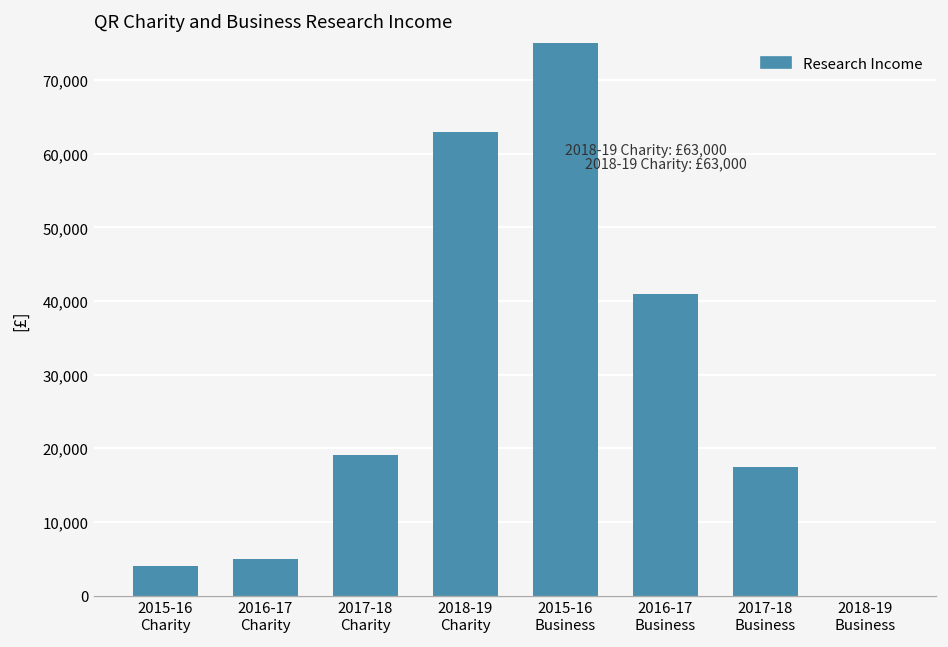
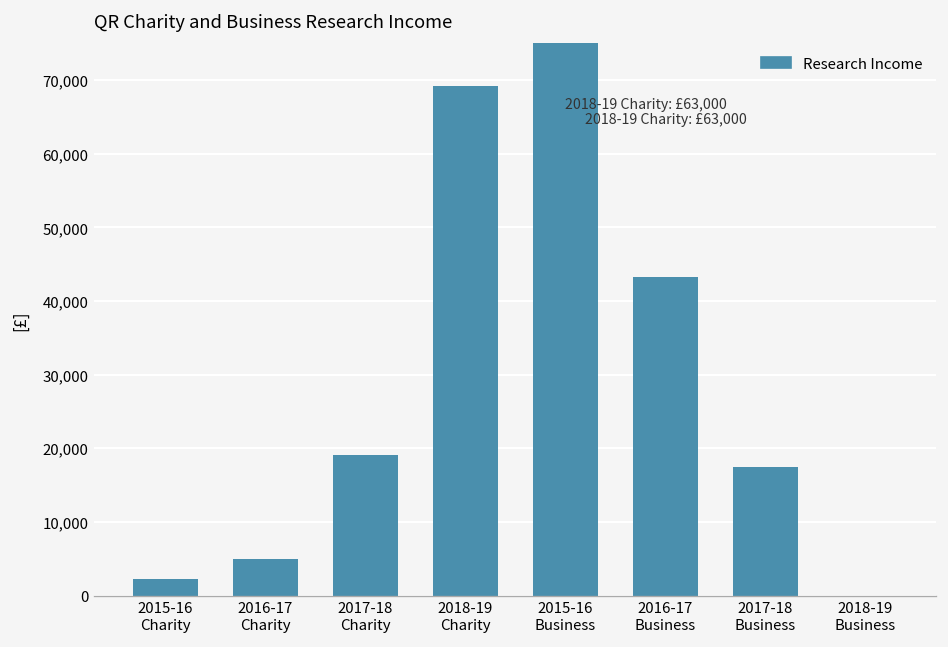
2015-16 Charity: 4,000 -> 2,000
2018-19 Charity: 63,000 -> 69,000
2016-17 Business: 41,000 -> 43,000
